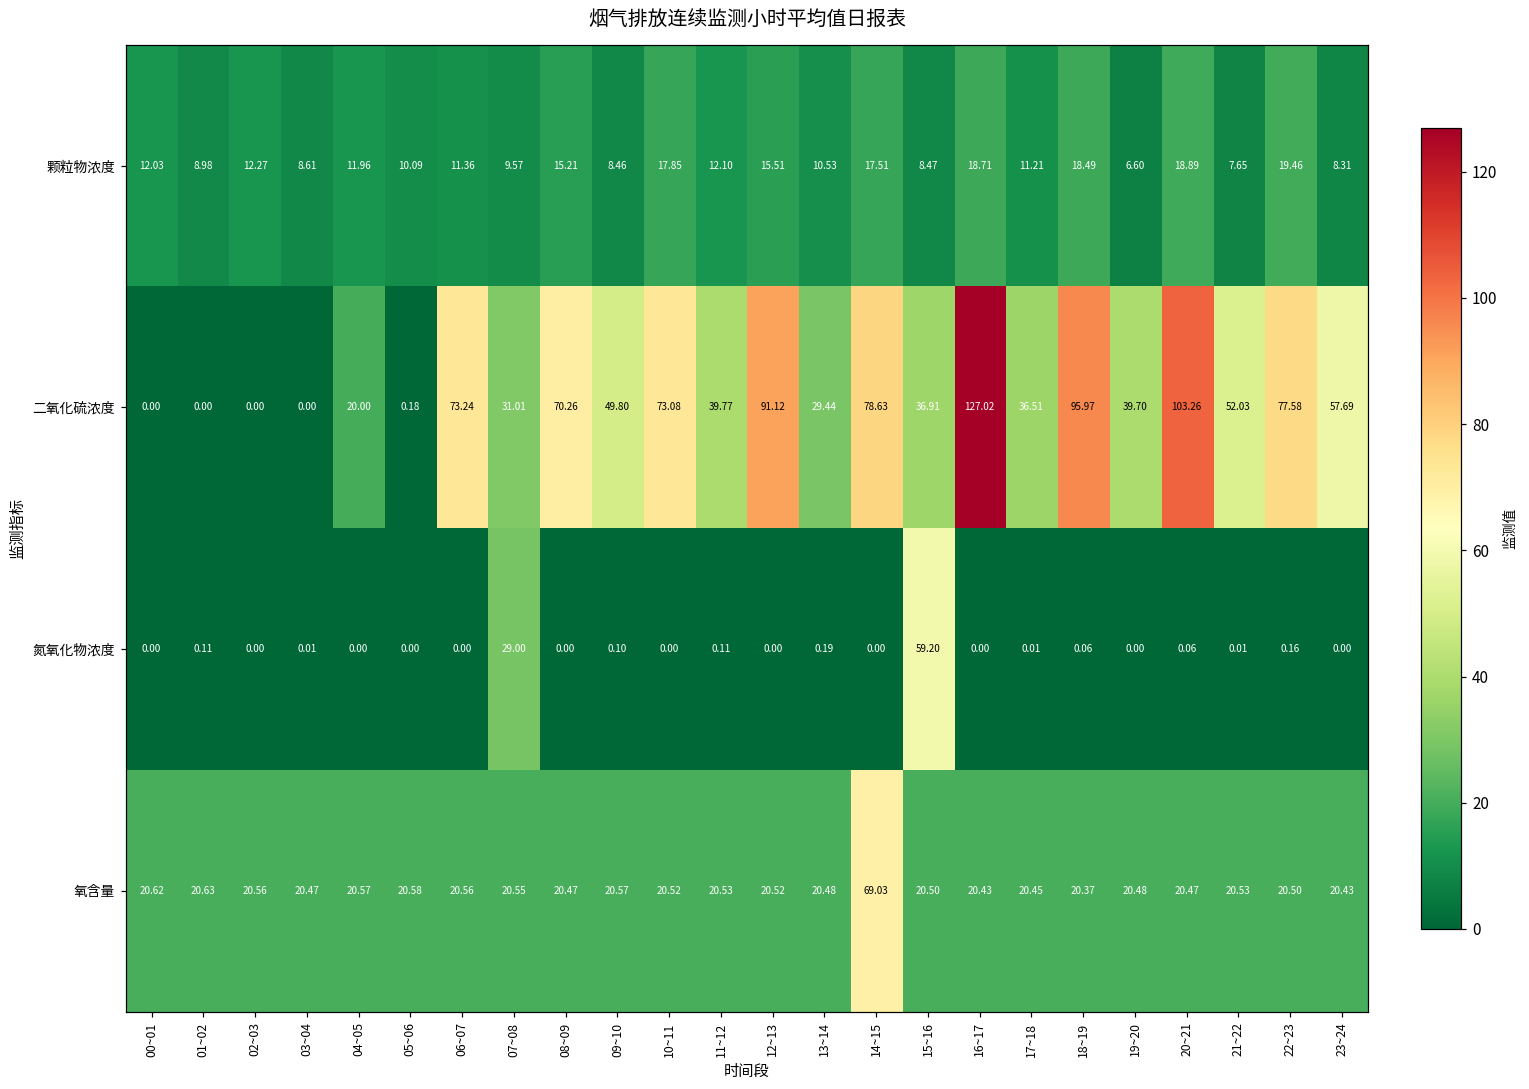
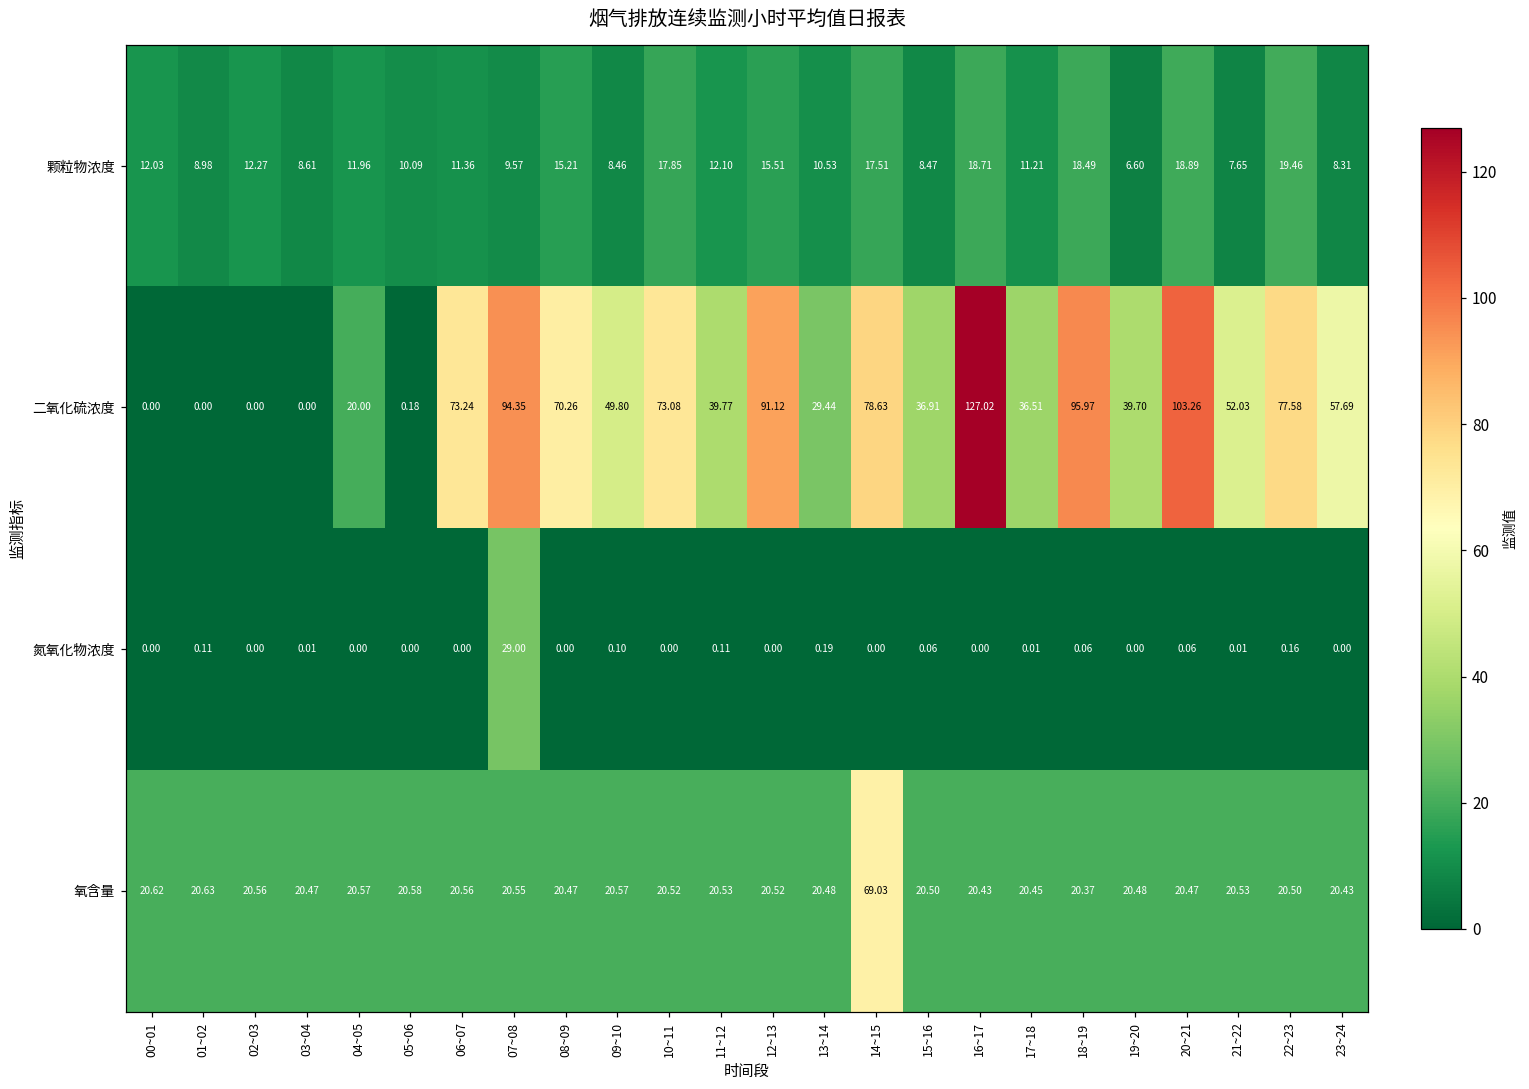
二氧化硫浓度, 07~08: 31.01 -> 94.35
氮氧化物浓度, 15~16: 59.20 -> 0.06
